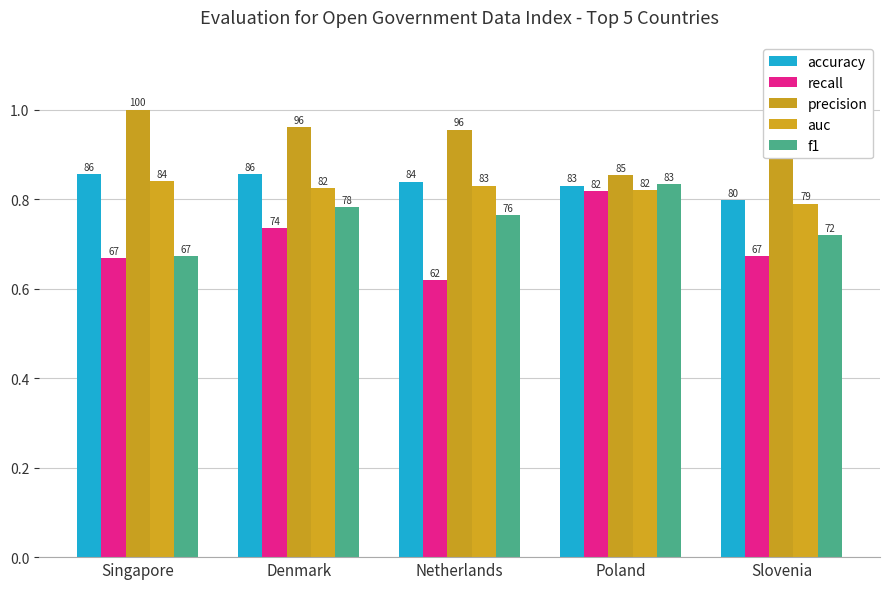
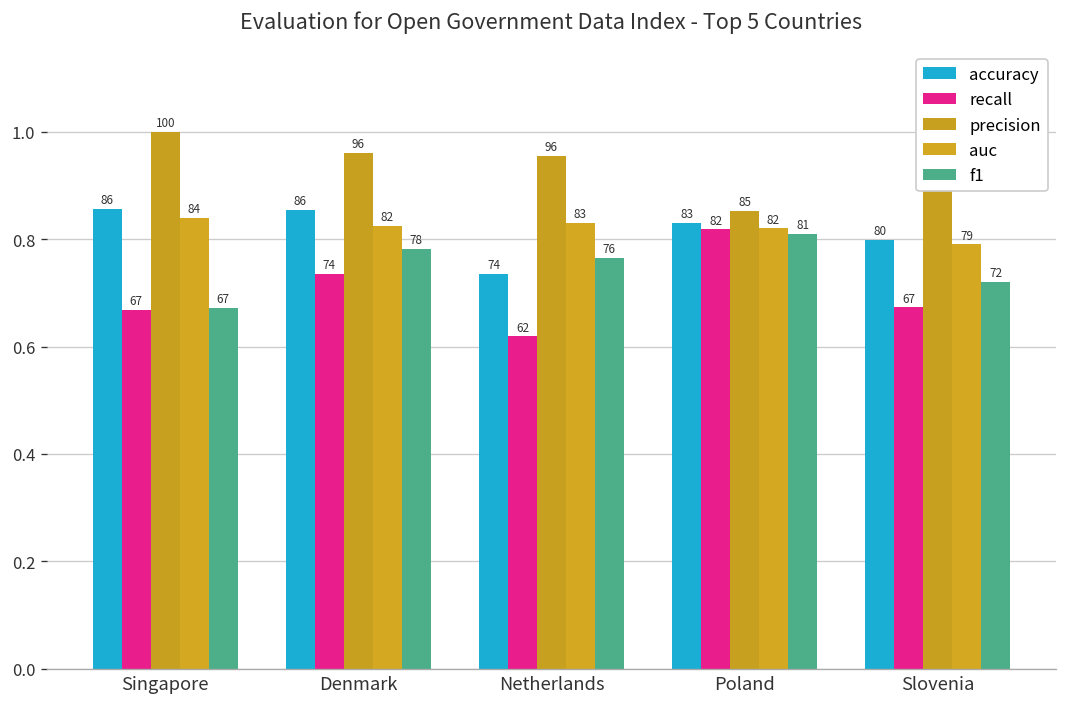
accuracy, Netherlands: 84 -> 74
f1, Poland: 83 -> 81
